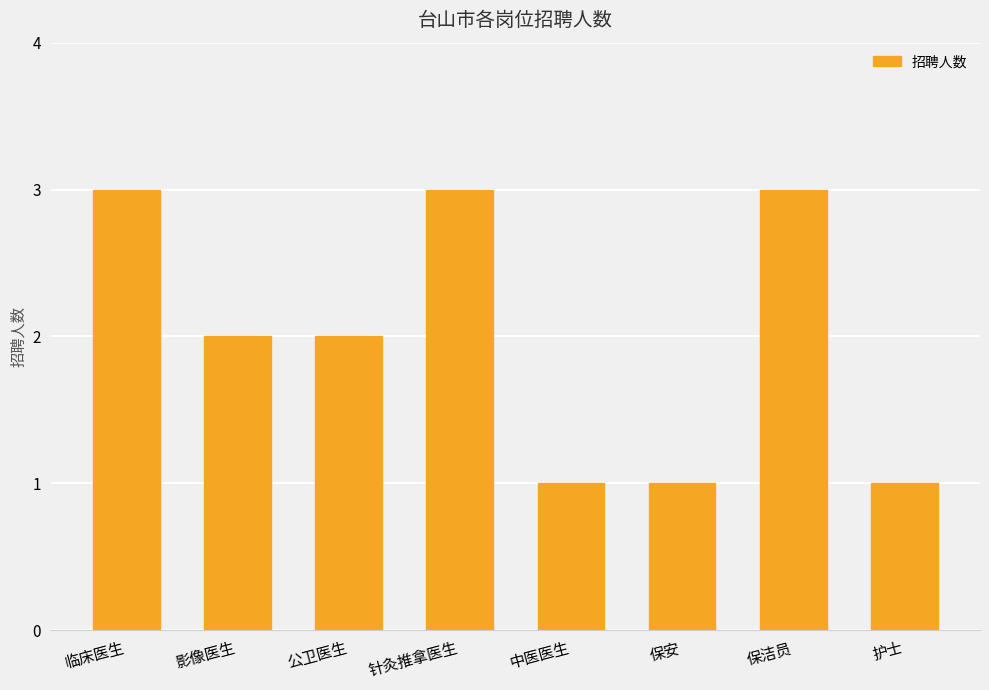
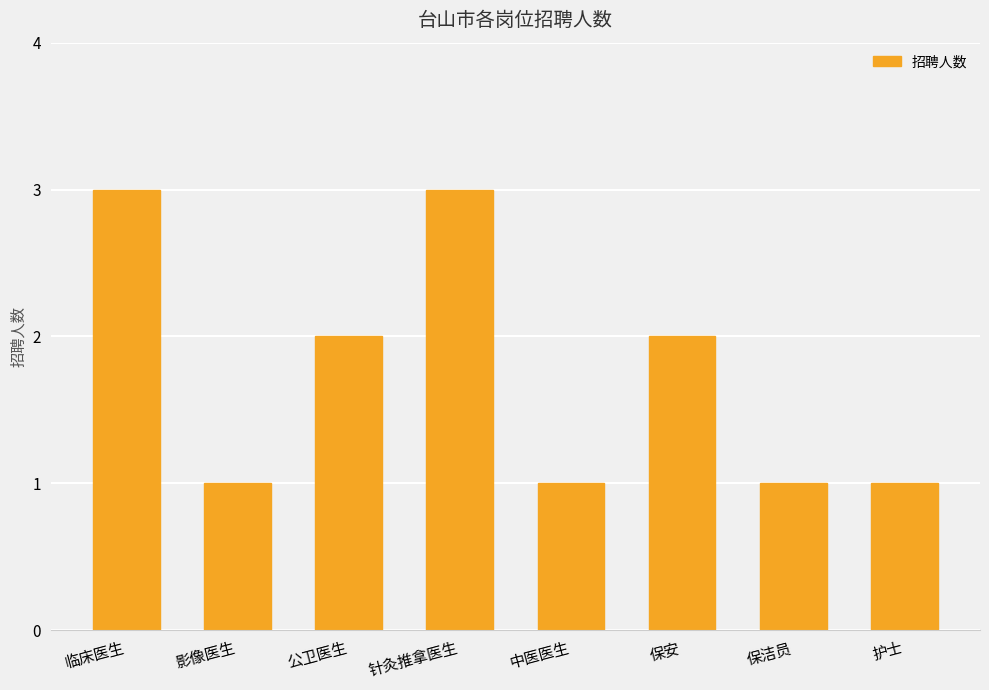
影像医生: 2 -> 1
保安: 1 -> 2
保洁员: 3 -> 1
